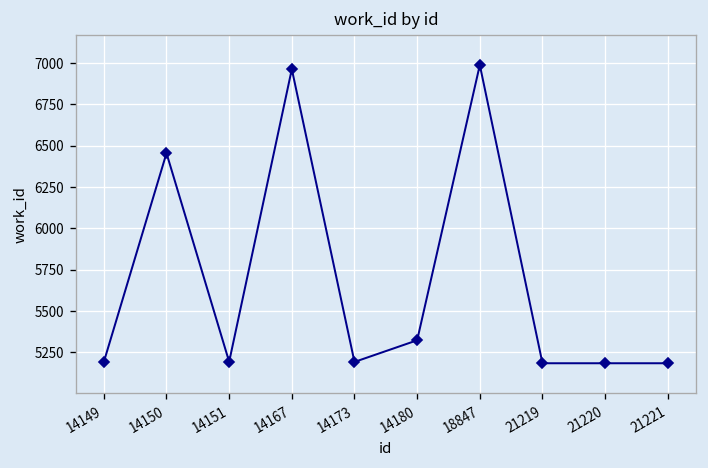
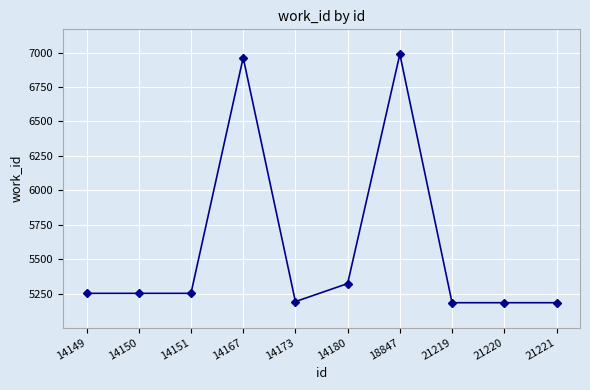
14149: 5190 -> 5250
14150: 6460 -> 5250
14151: 5190 -> 5250
